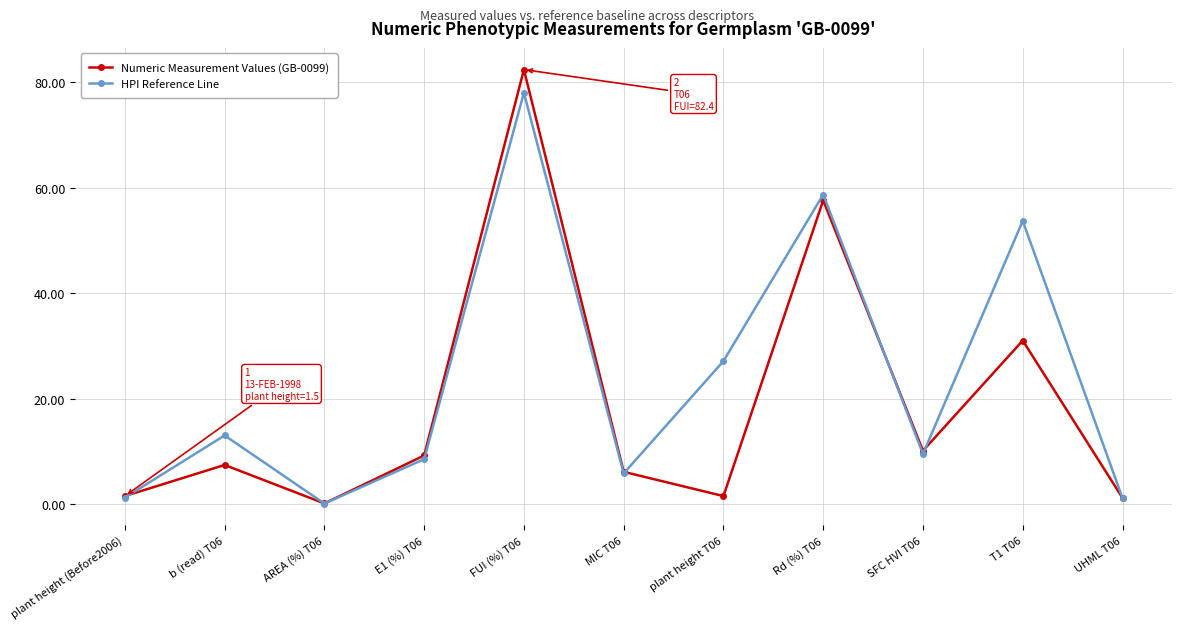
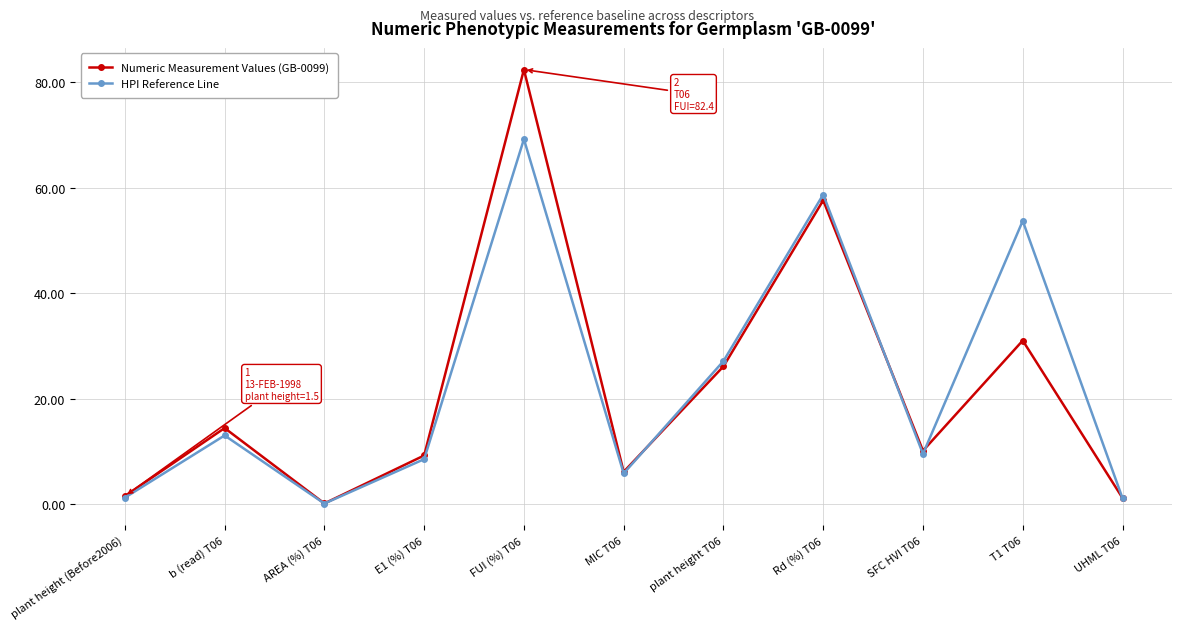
Numeric Measurement Values (GB-0099), b (read) T06: 7 -> 14
HPI Reference Line, FUI (%) T06: 78 -> 69
Numeric Measurement Values (GB-0099), plant height T06: 2 -> 26
